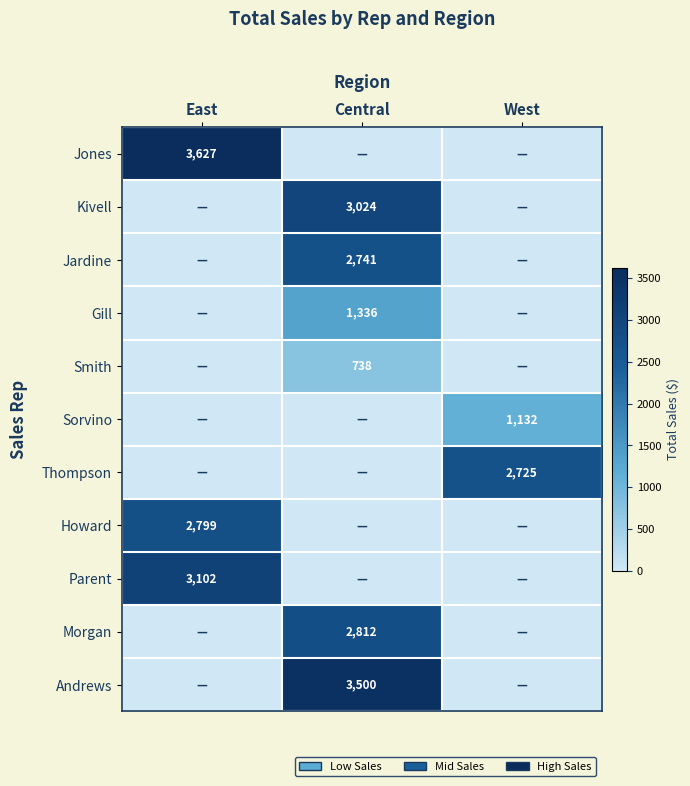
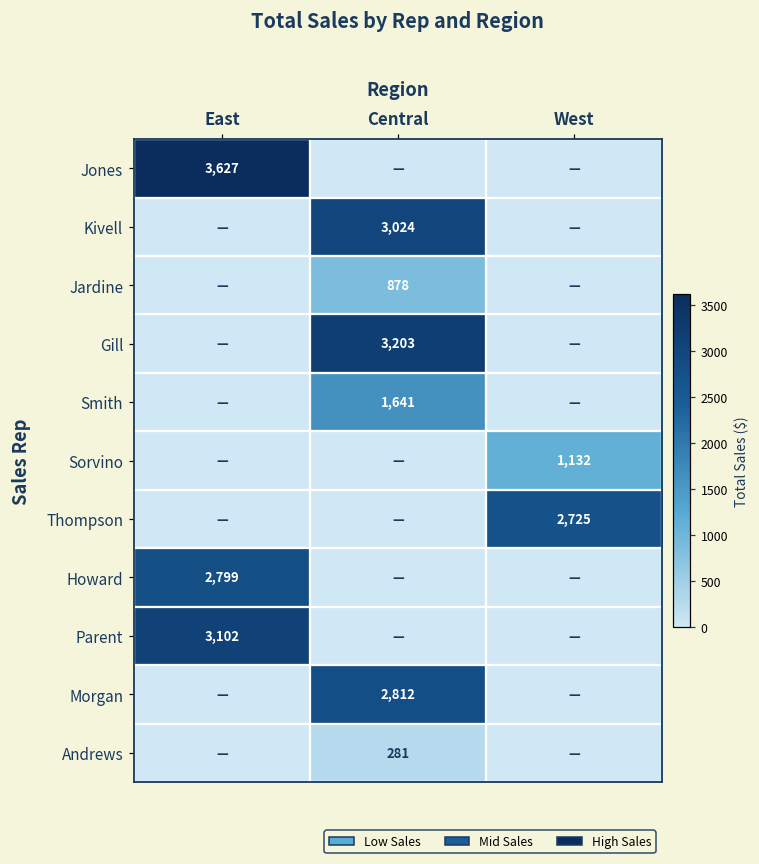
Jardine, Central: 2,741 -> 878
Gill, Central: 1,336 -> 3,203
Smith, Central: 738 -> 1,641
Andrews, Central: 3,500 -> 281
